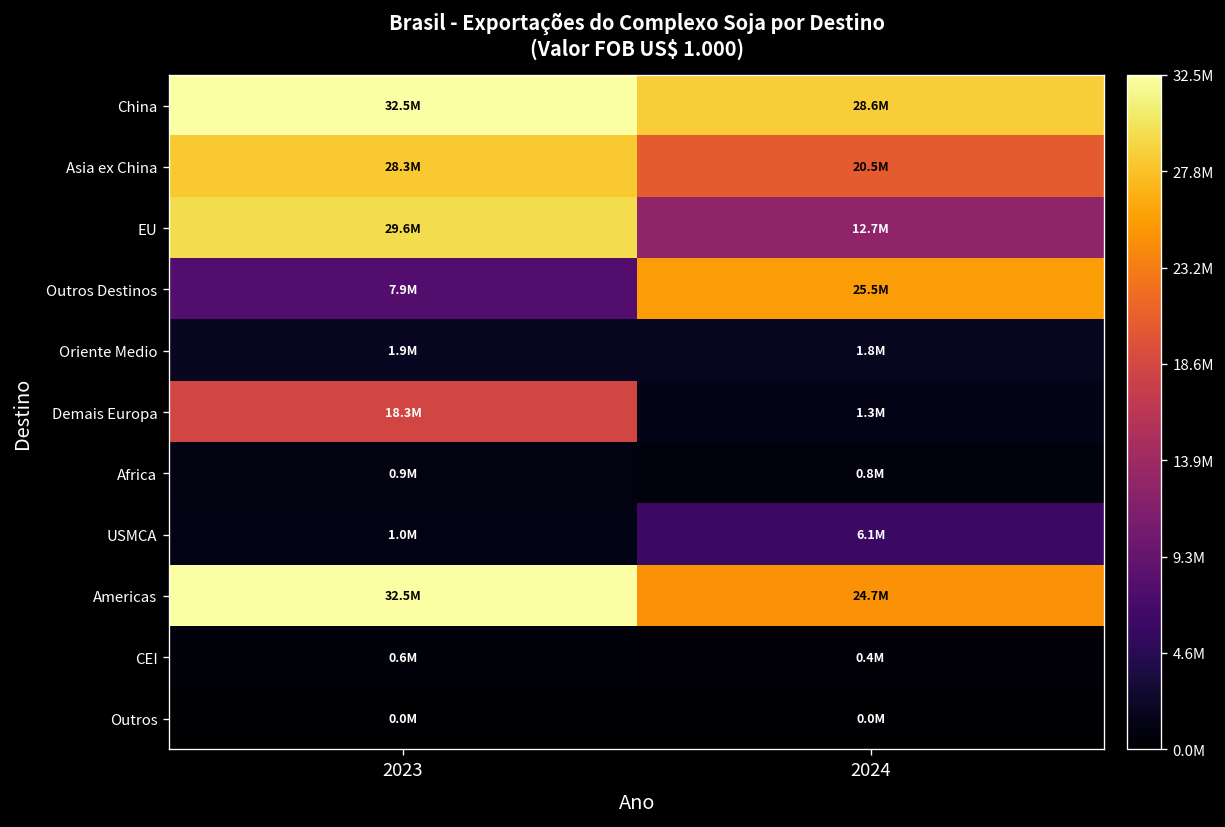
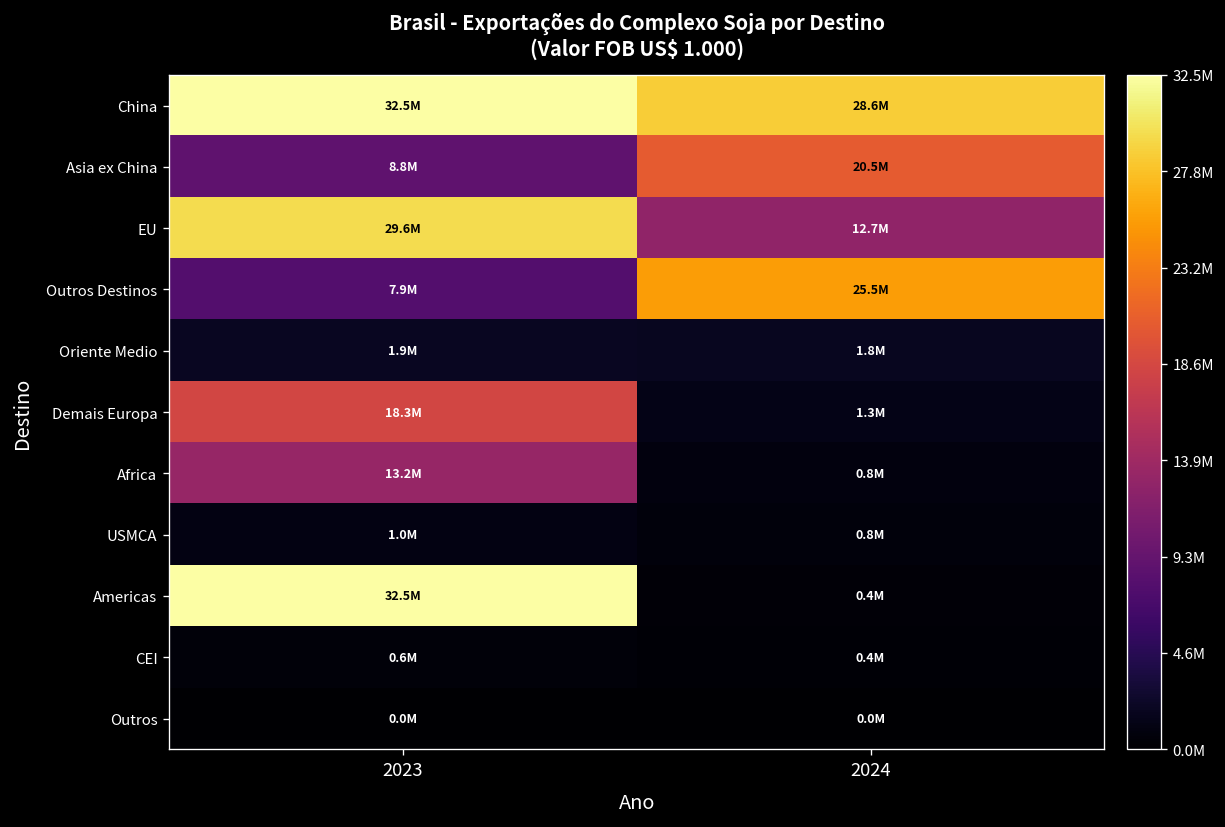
Asia ex China, 2023: 28.3M -> 8.8M
Africa, 2023: 0.9M -> 13.2M
USMCA, 2024: 6.1M -> 0.8M
Americas, 2024: 24.7M -> 0.4M
